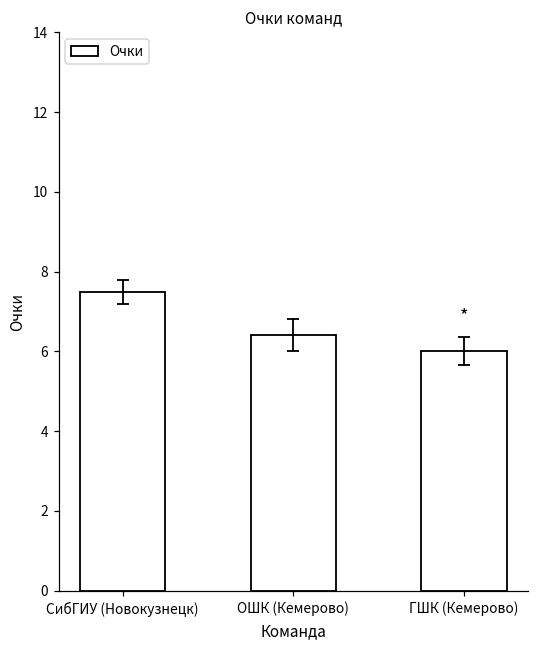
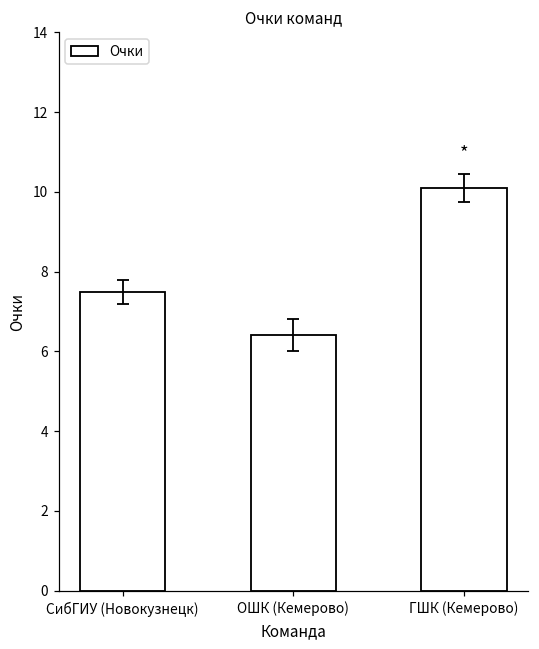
Очки, ГШК (Кемерово): 6.0 -> 10.1
